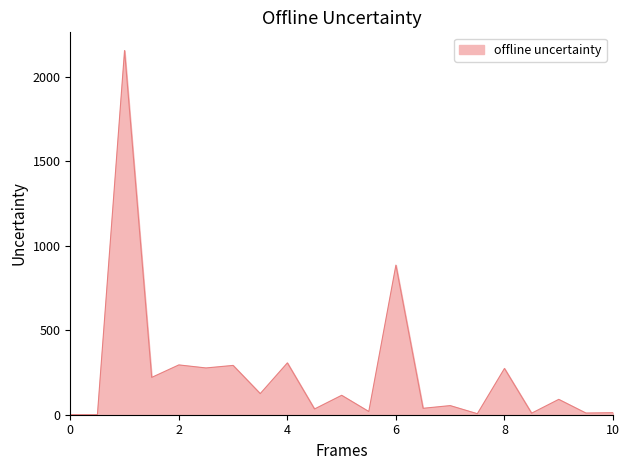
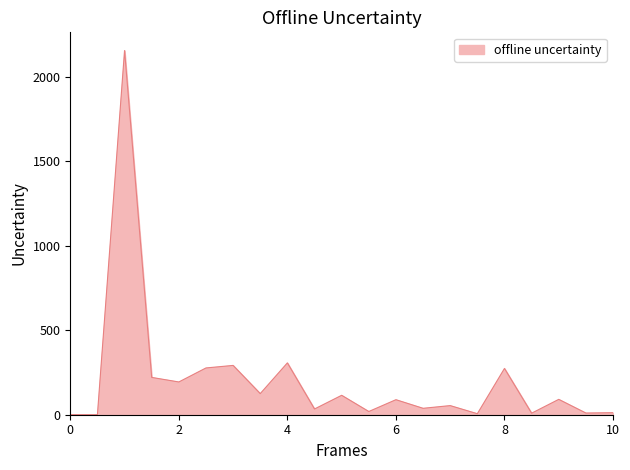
2: 300 -> 190
6: 890 -> 90
